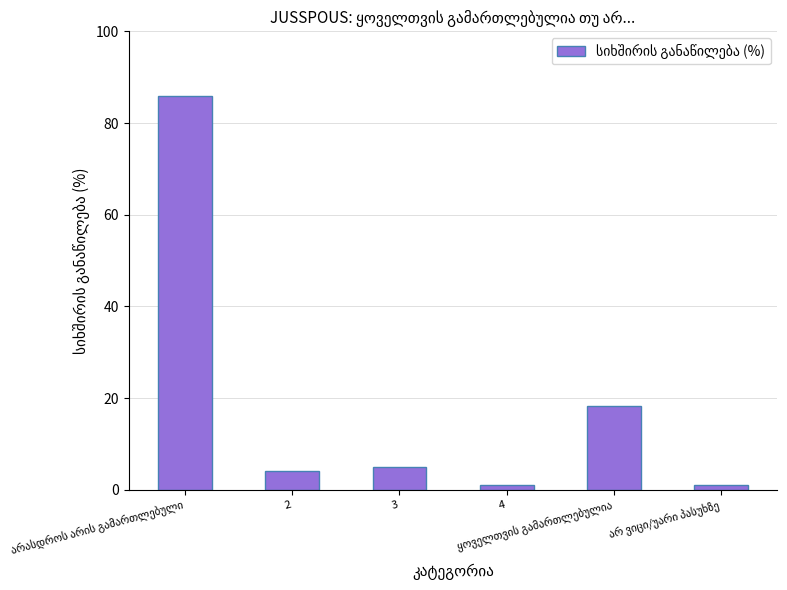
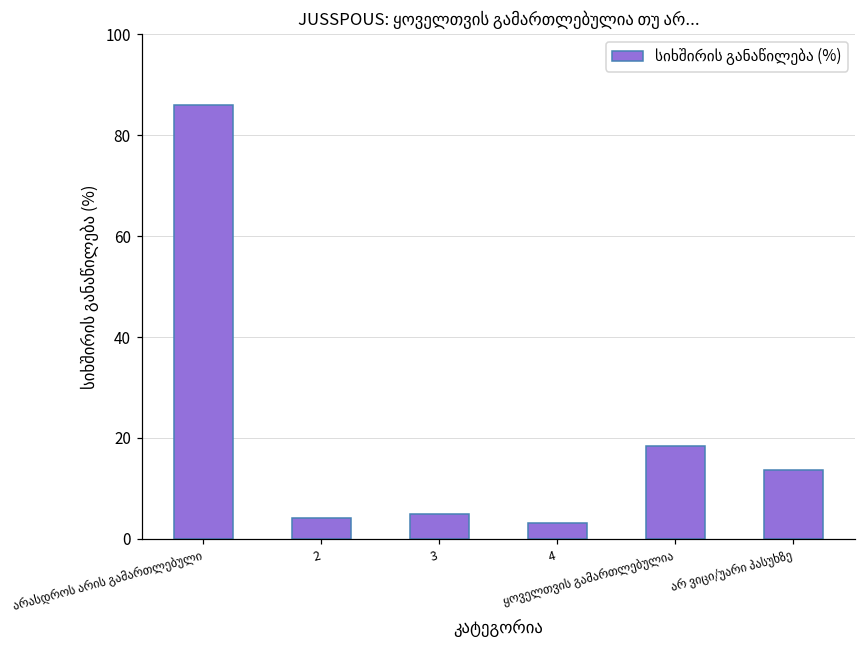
4: 1 -> 3
არ ვიცი/უარი პასუხზე: 1 -> 14
